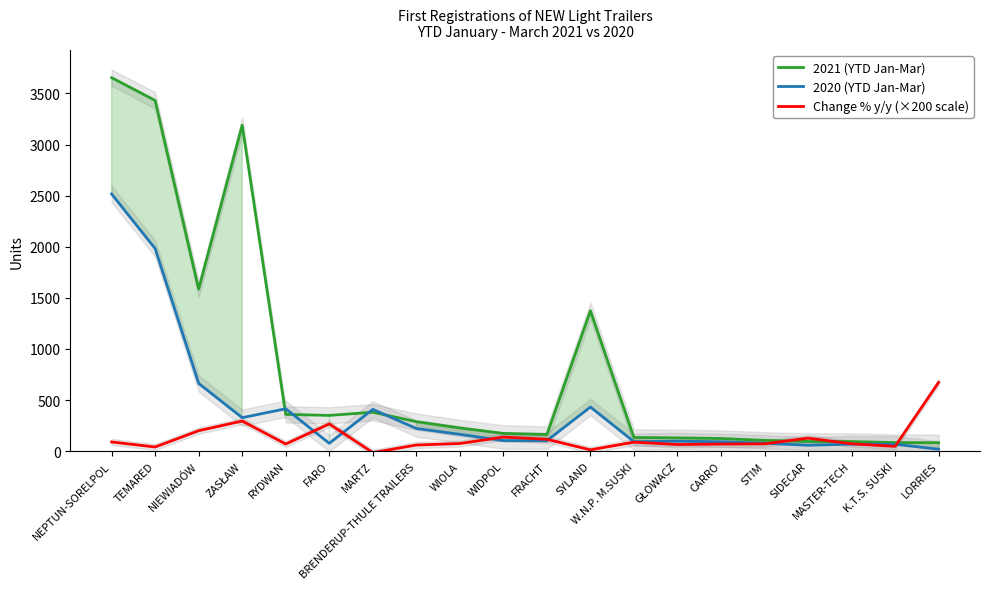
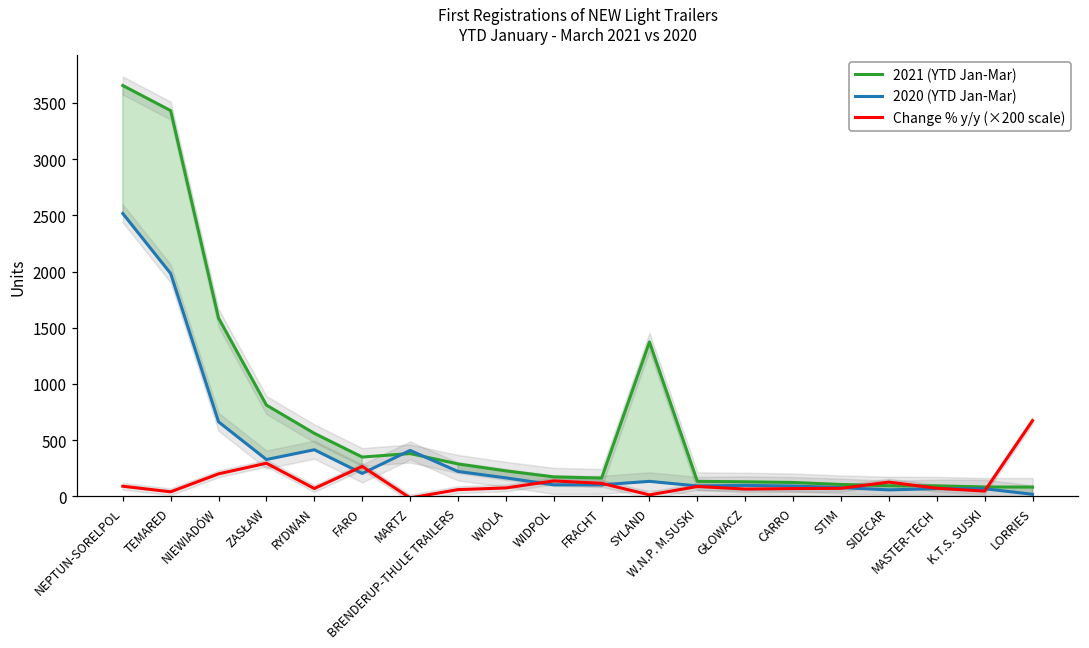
2021 (YTD Jan-Mar), ZASŁAW: 3190 -> 810
2021 (YTD Jan-Mar), RYDWAN: 360 -> 560
2020 (YTD Jan-Mar), FARO: 80 -> 200
2020 (YTD Jan-Mar), SYLAND: 430 -> 130
